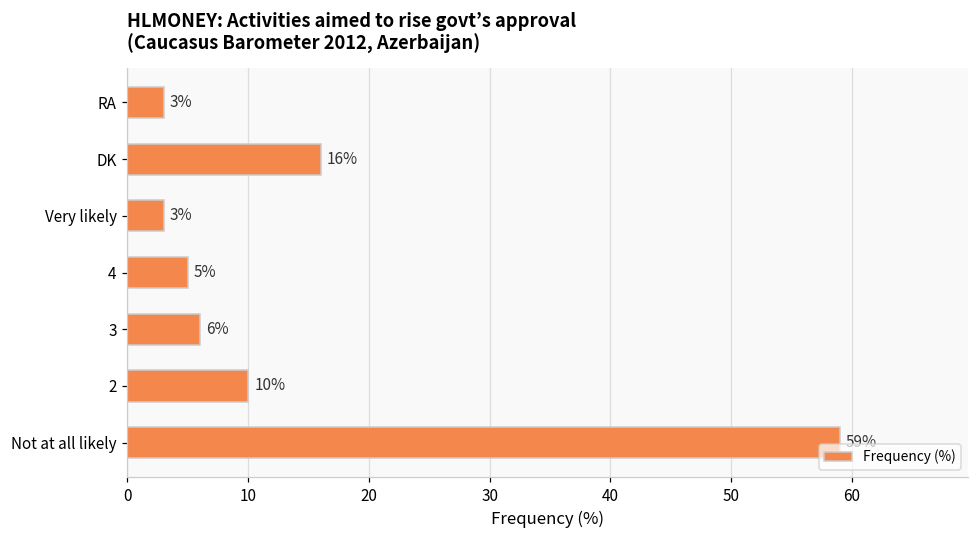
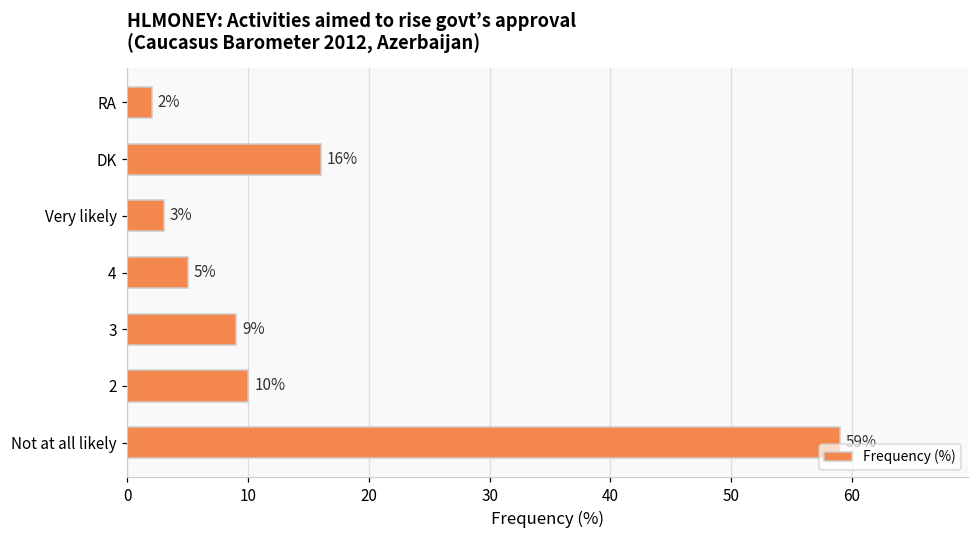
RA: 3% -> 2%
3: 6% -> 9%
